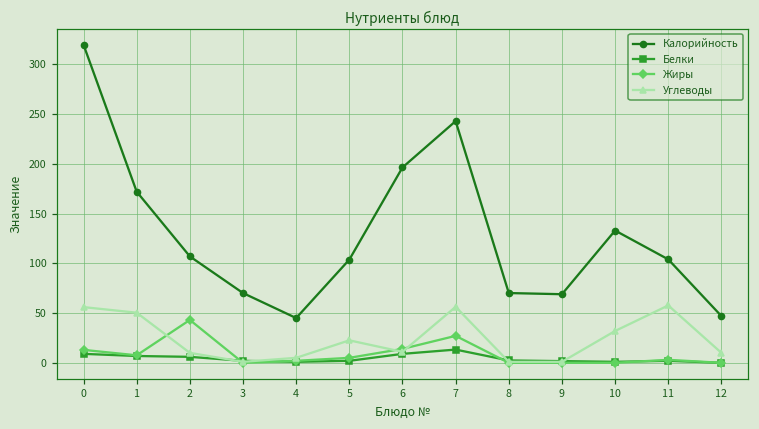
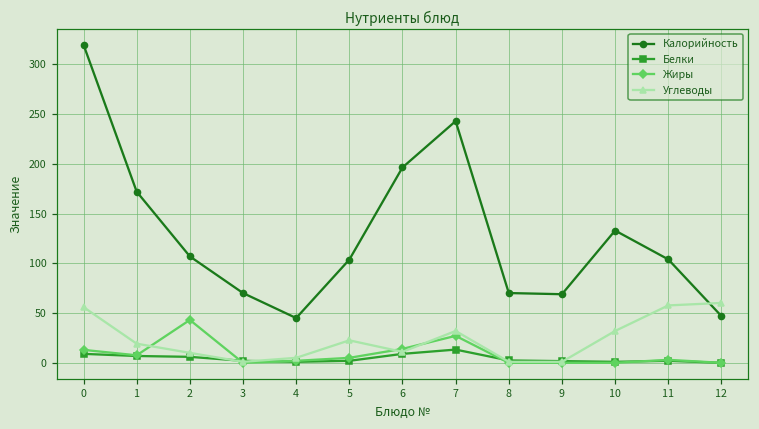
Углеводы, 1: 50 -> 20
Углеводы, 7: 60 -> 30
Углеводы, 12: 10 -> 60
